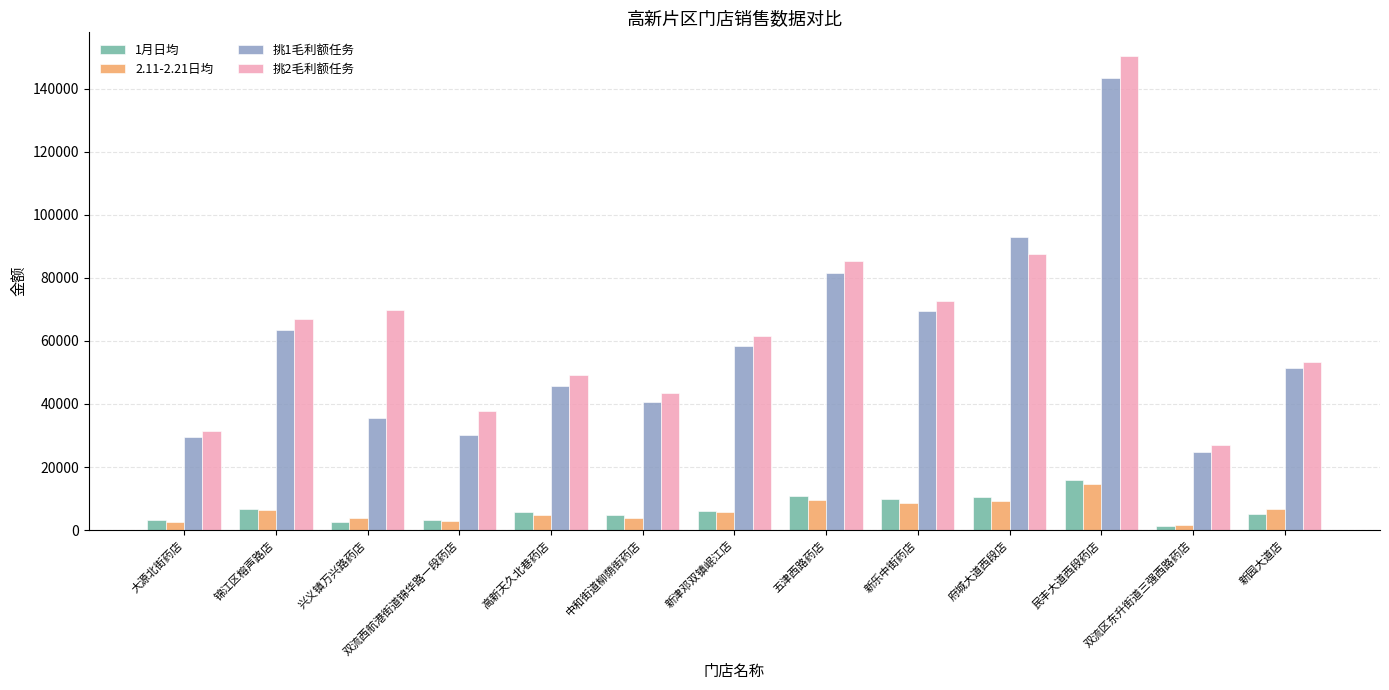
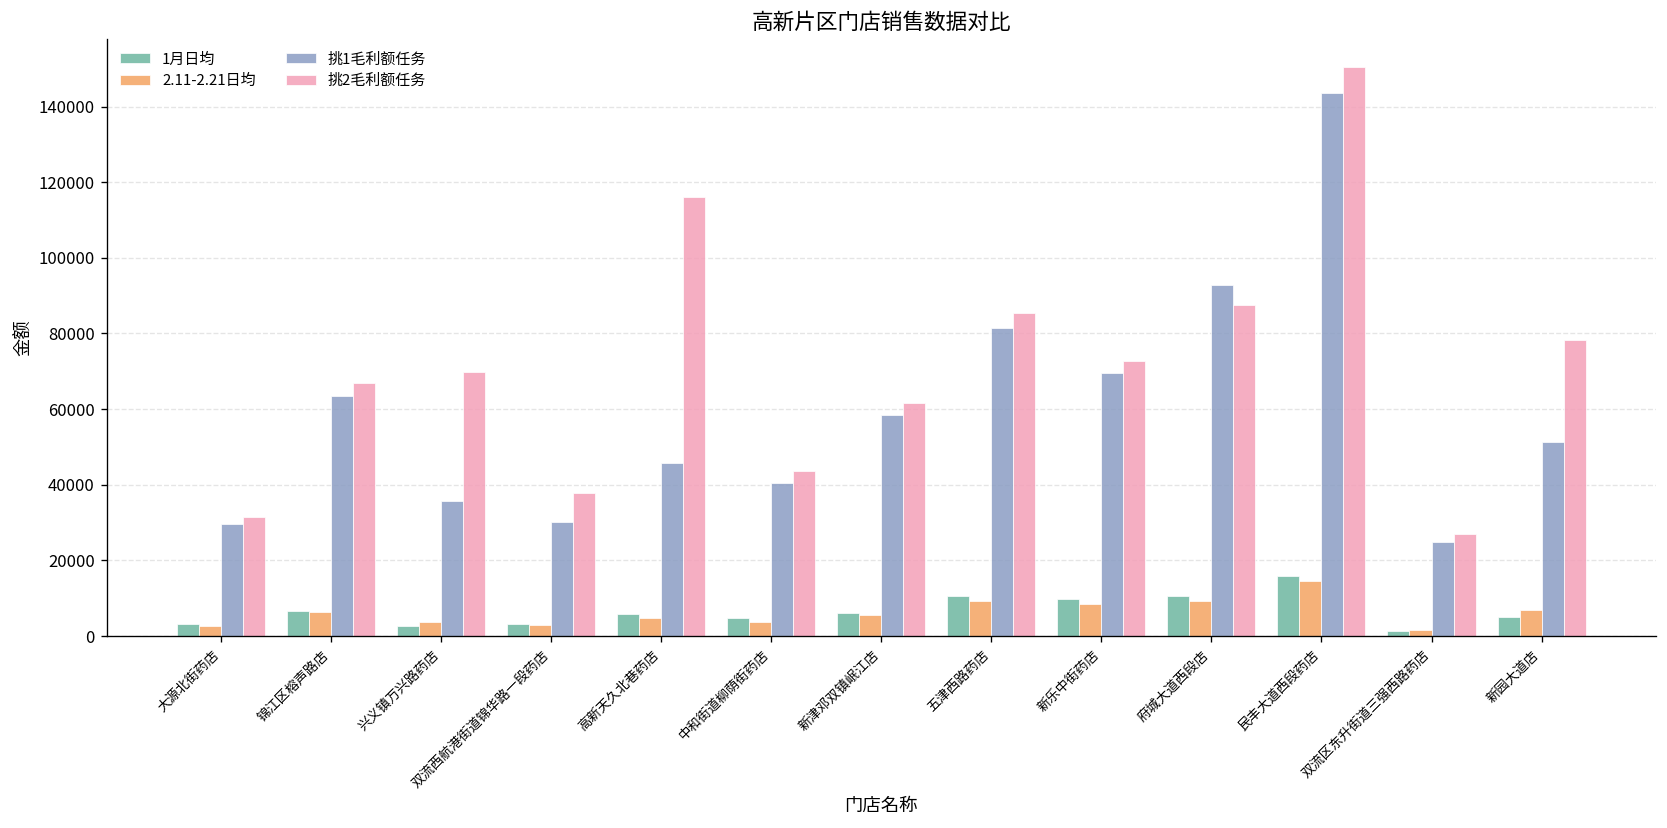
挑2毛利额任务, 高新天久北巷药店: 49000 -> 116000
挑2毛利额任务, 新园大道店: 53000 -> 78000
